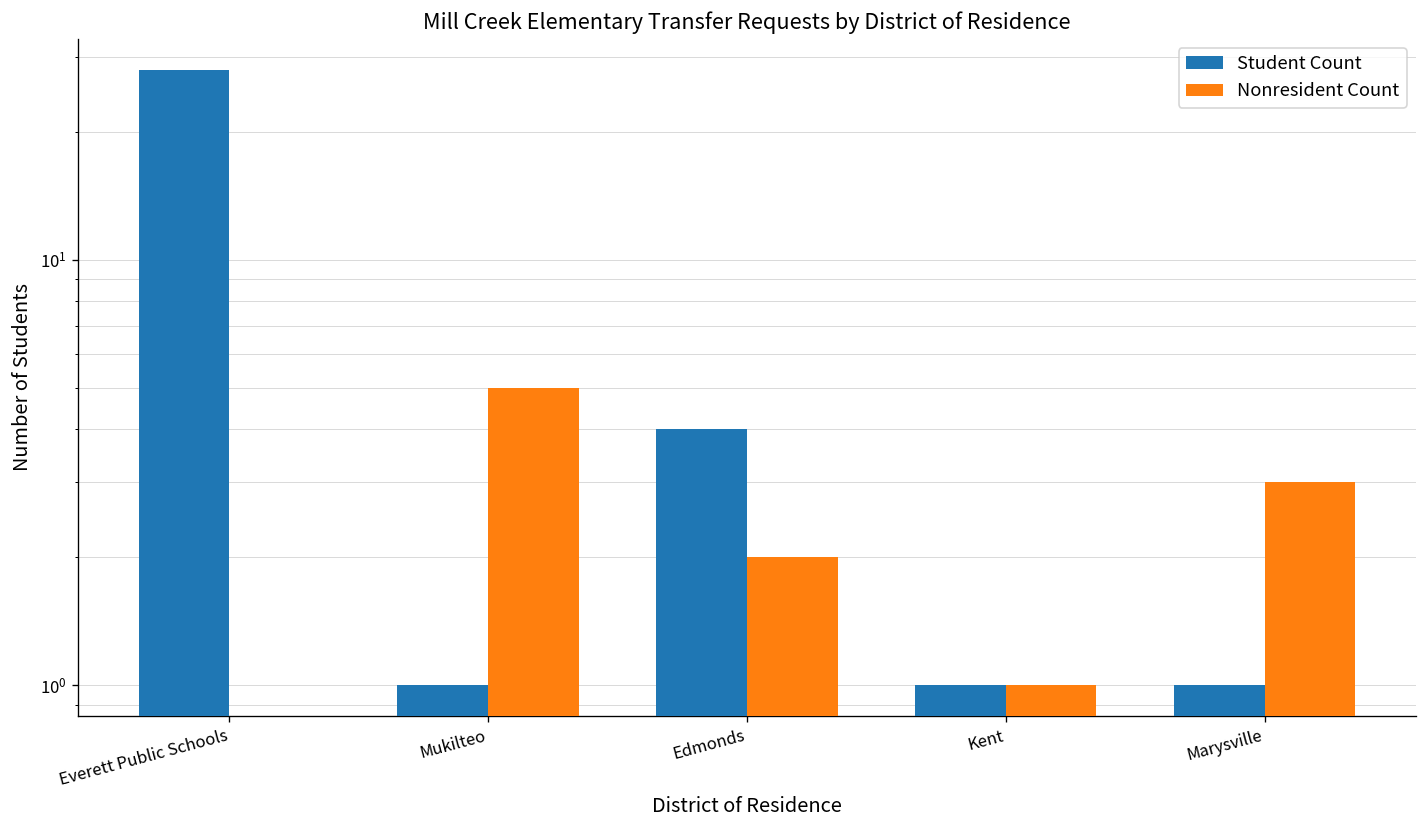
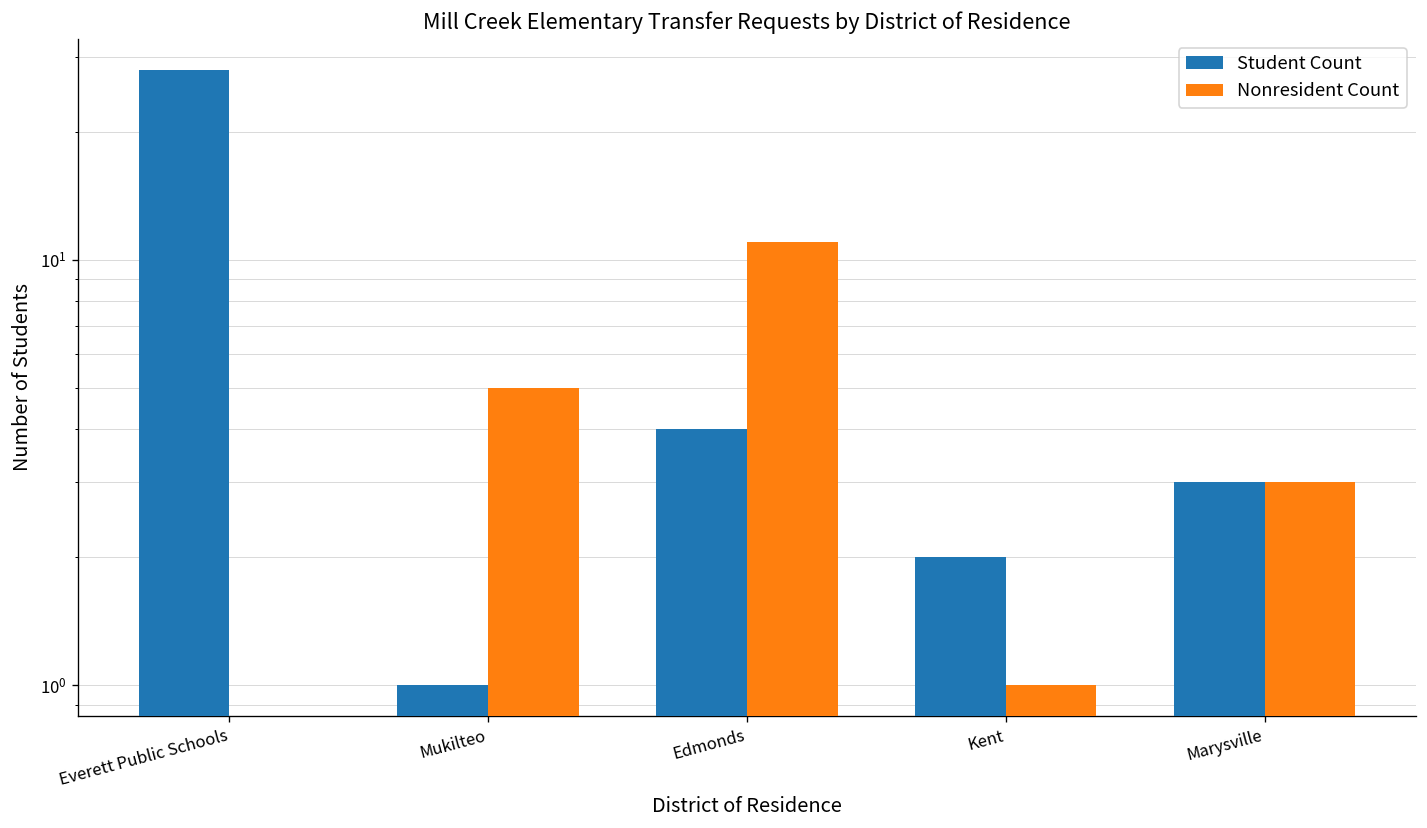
Nonresident Count, Edmonds: 2 -> 11
Student Count, Kent: 1 -> 2
Student Count, Marysville: 1 -> 3
